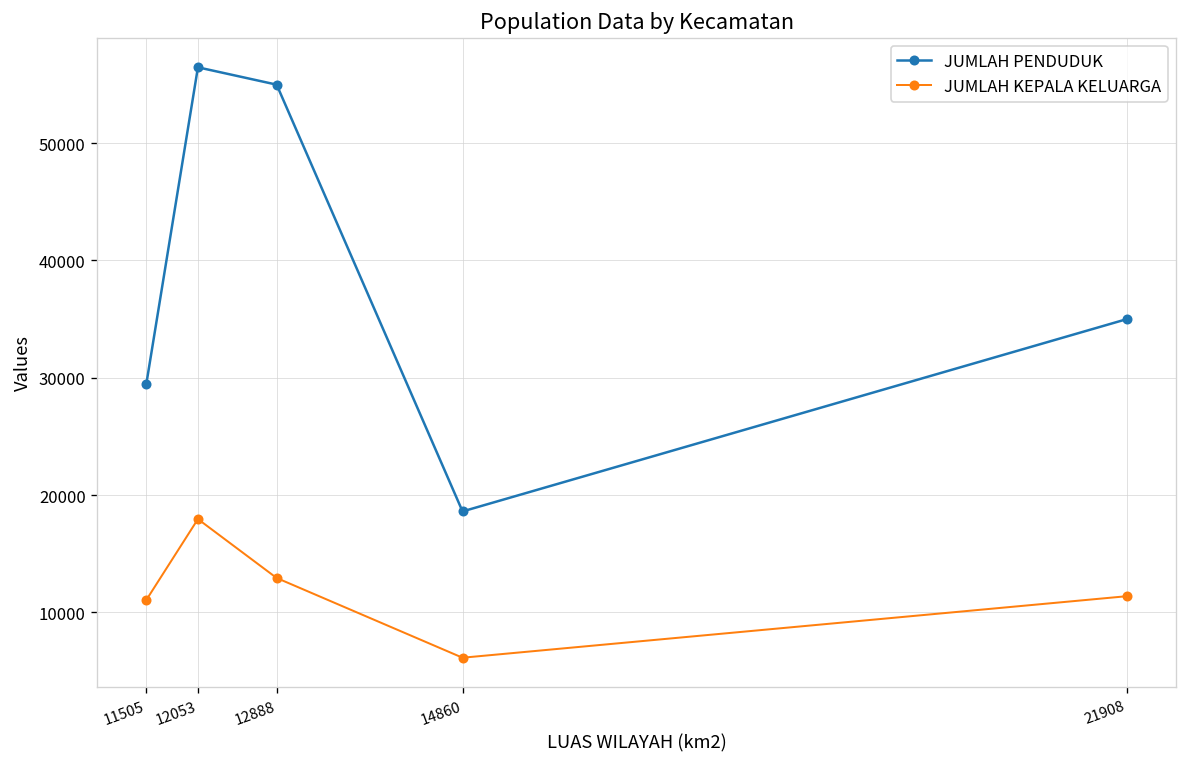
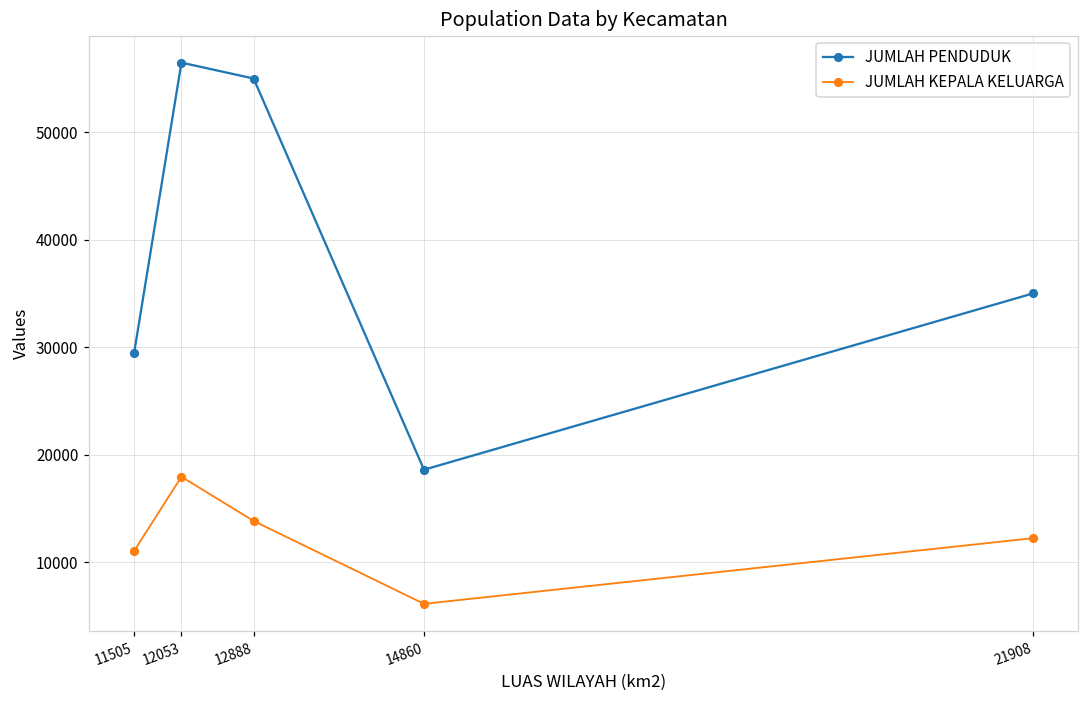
JUMLAH KEPALA KELUARGA, 12888: 13000 -> 14000
JUMLAH KEPALA KELUARGA, 21908: 11000 -> 12000
